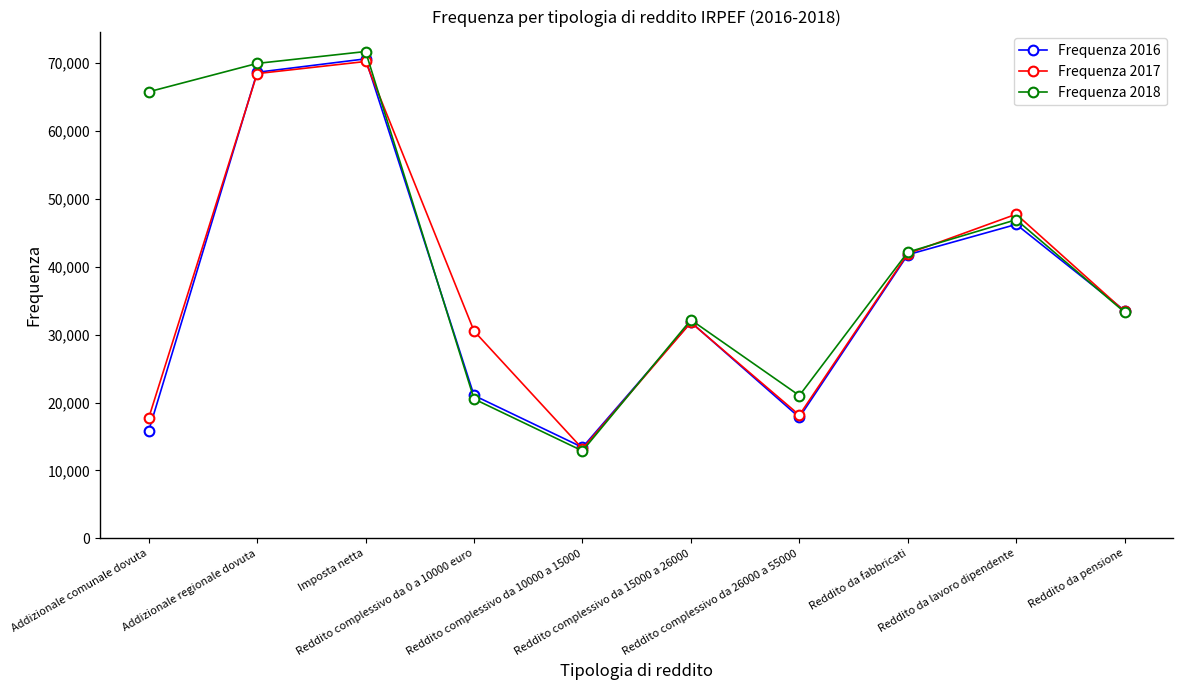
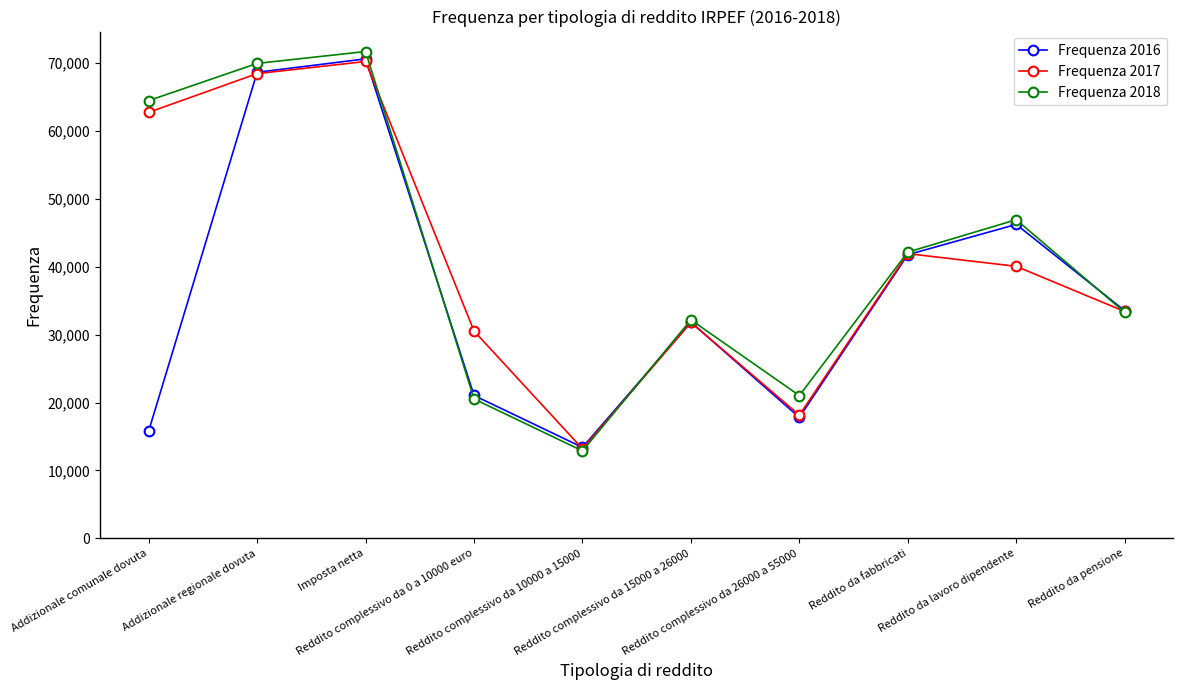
Frequenza 2017, Addizionale comunale dovuta: 18,000 -> 63,000
Frequenza 2018, Addizionale comunale dovuta: 66,000 -> 64,000
Frequenza 2017, Reddito da lavoro dipendente: 48,000 -> 40,000
